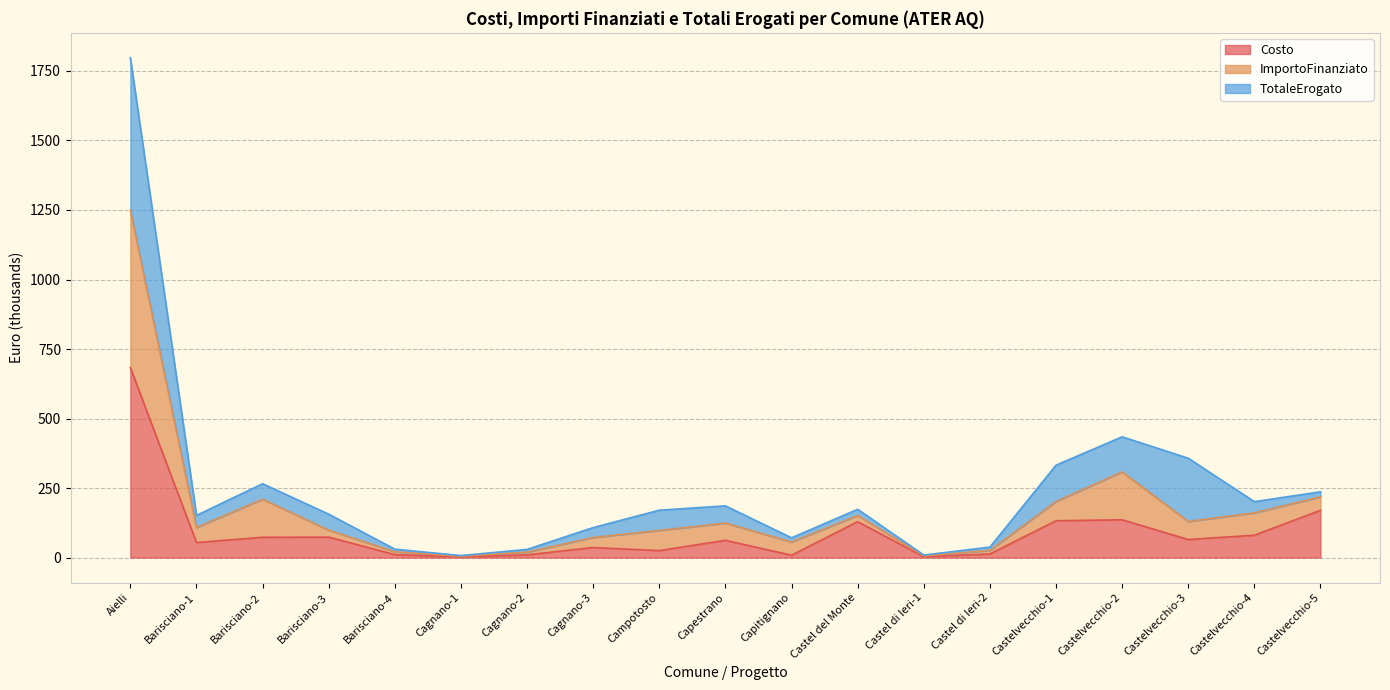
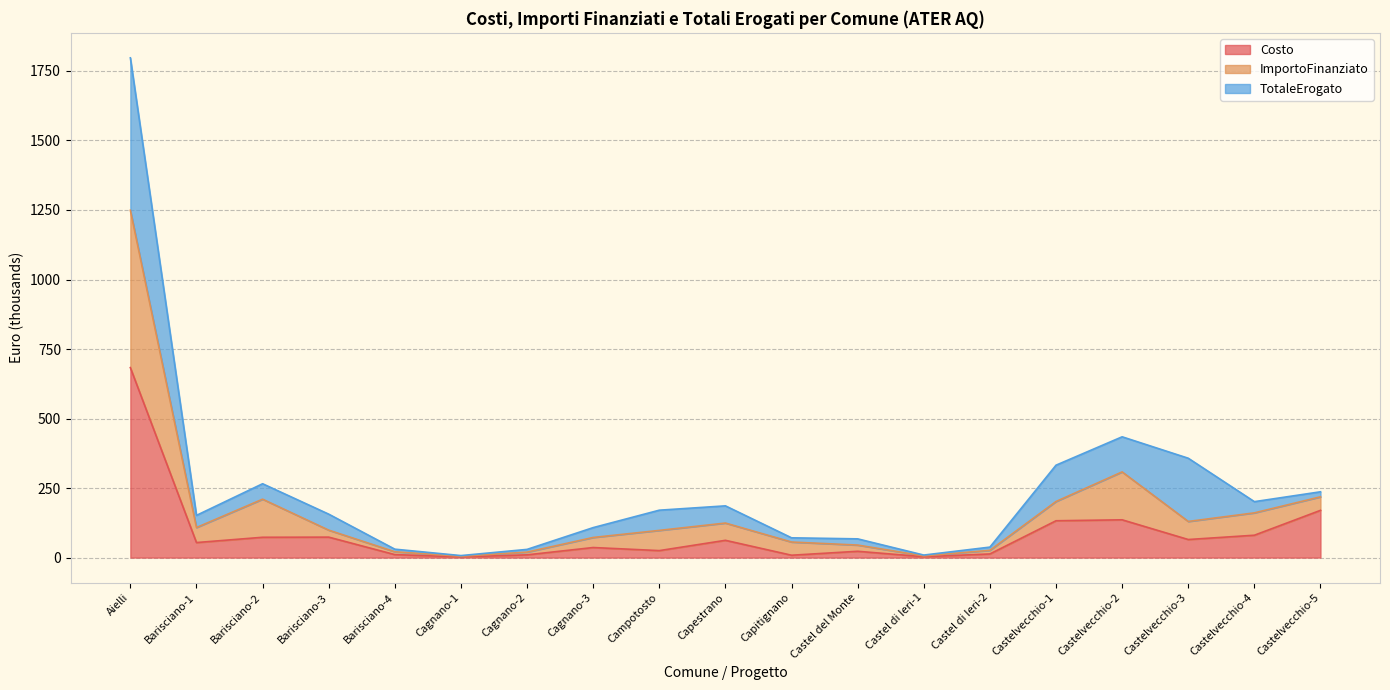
Costo, Castel del Monte: 130 -> 20
